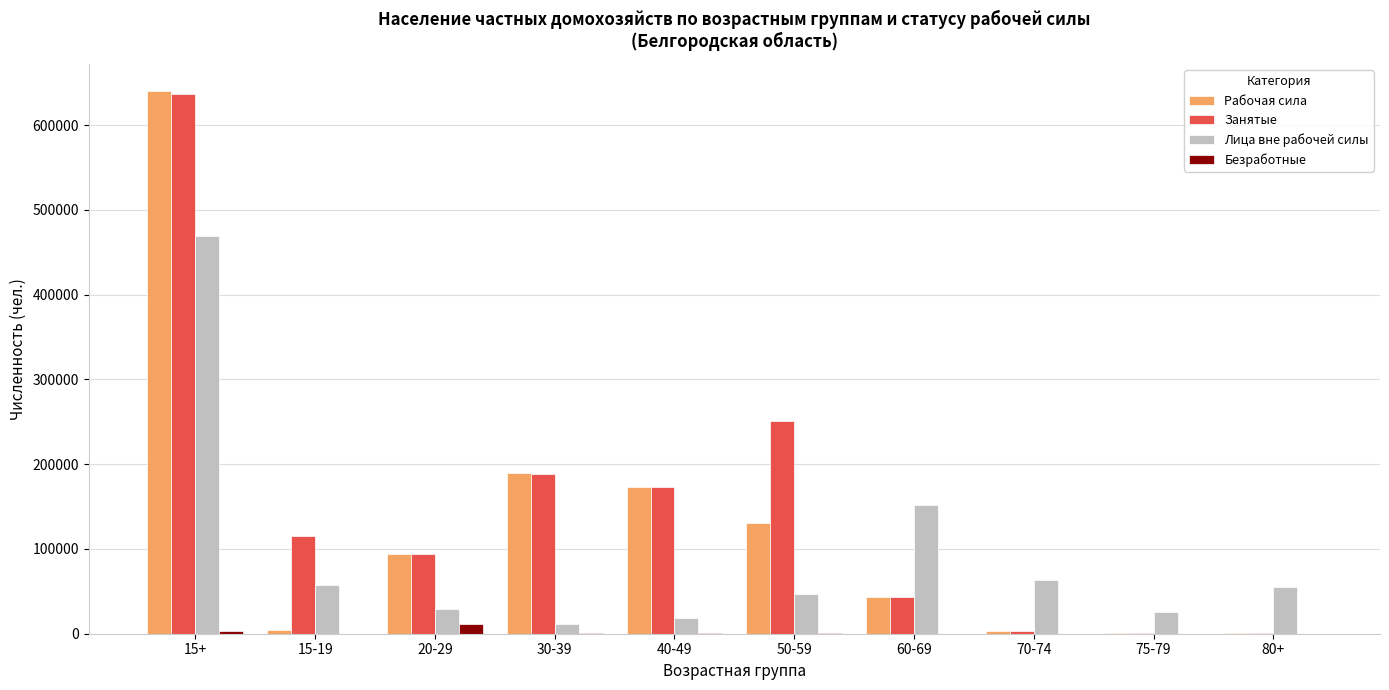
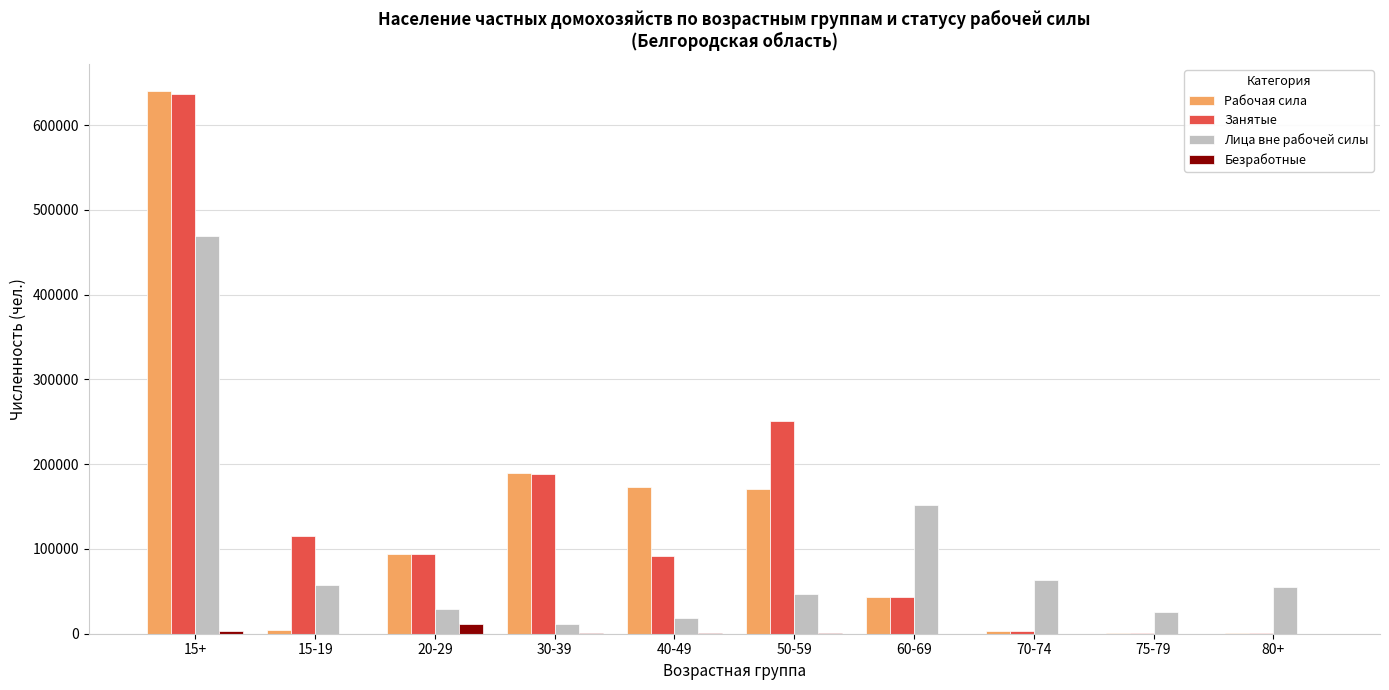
Занятые, 40-49: 170000 -> 90000
Рабочая сила, 50-59: 130000 -> 170000
